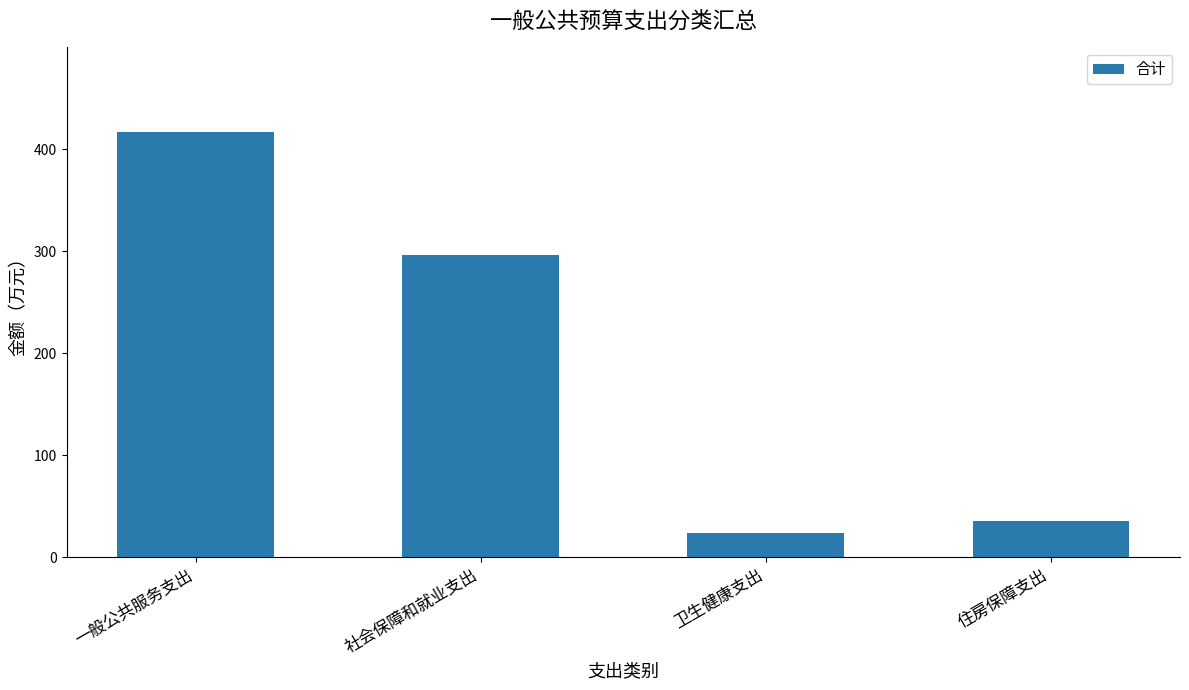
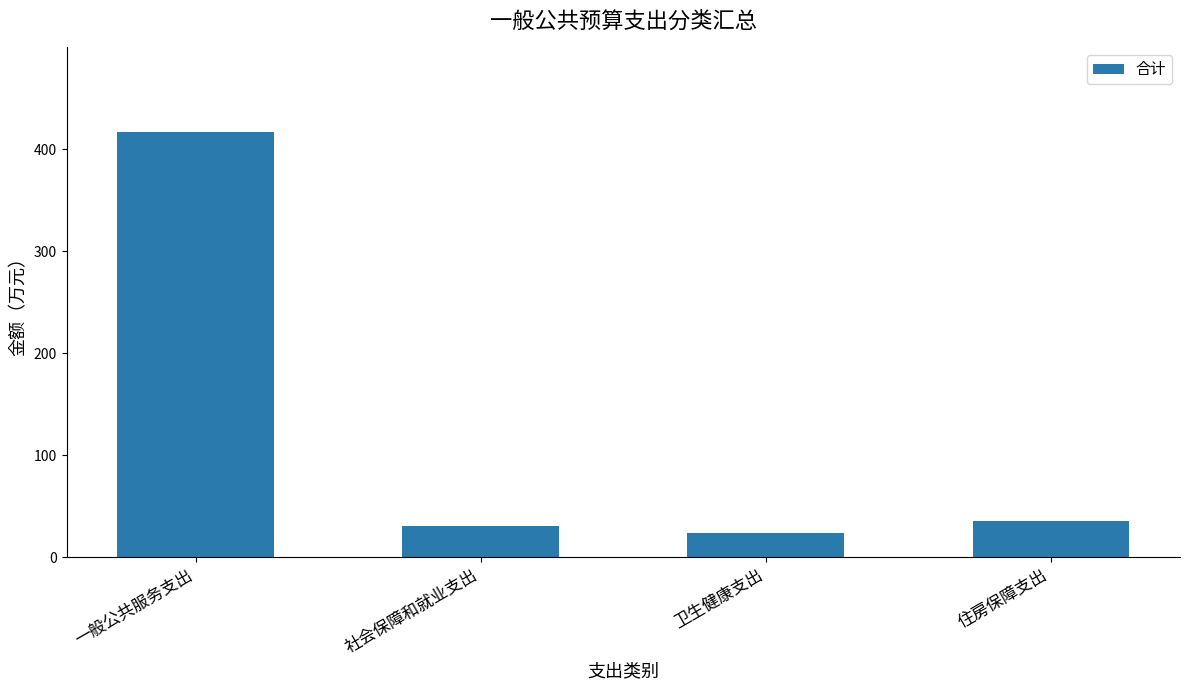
社会保障和就业支出: 297 -> 31
